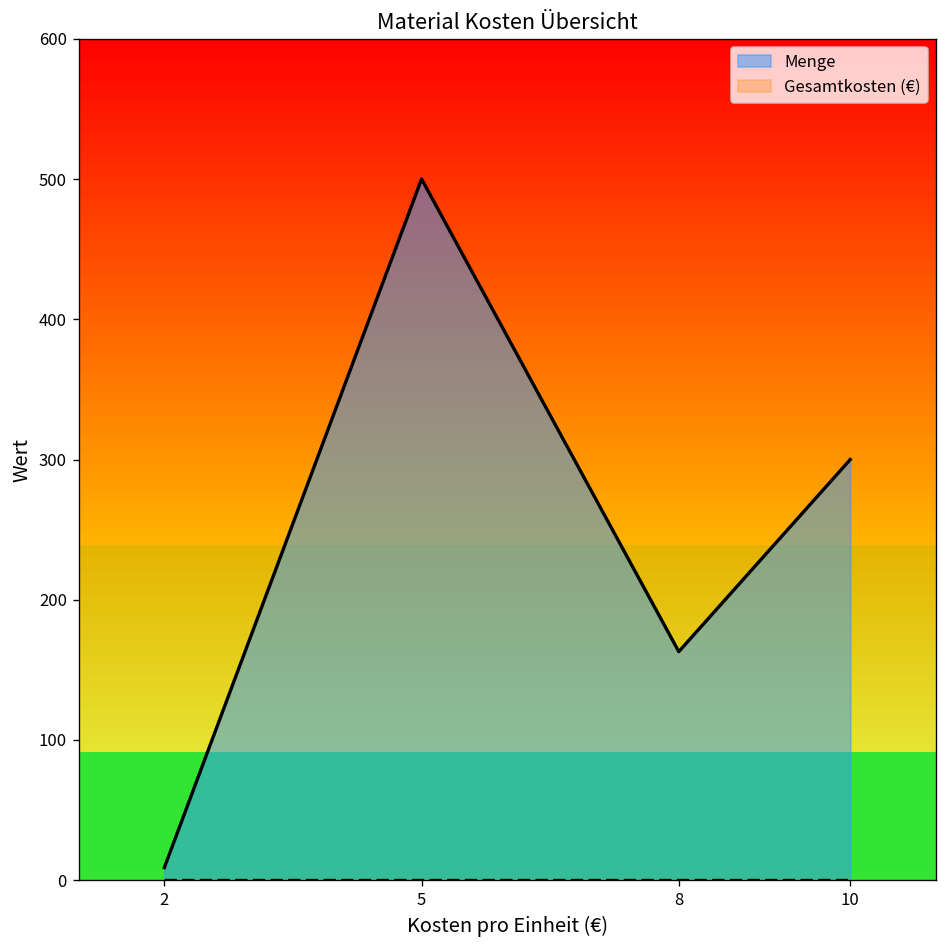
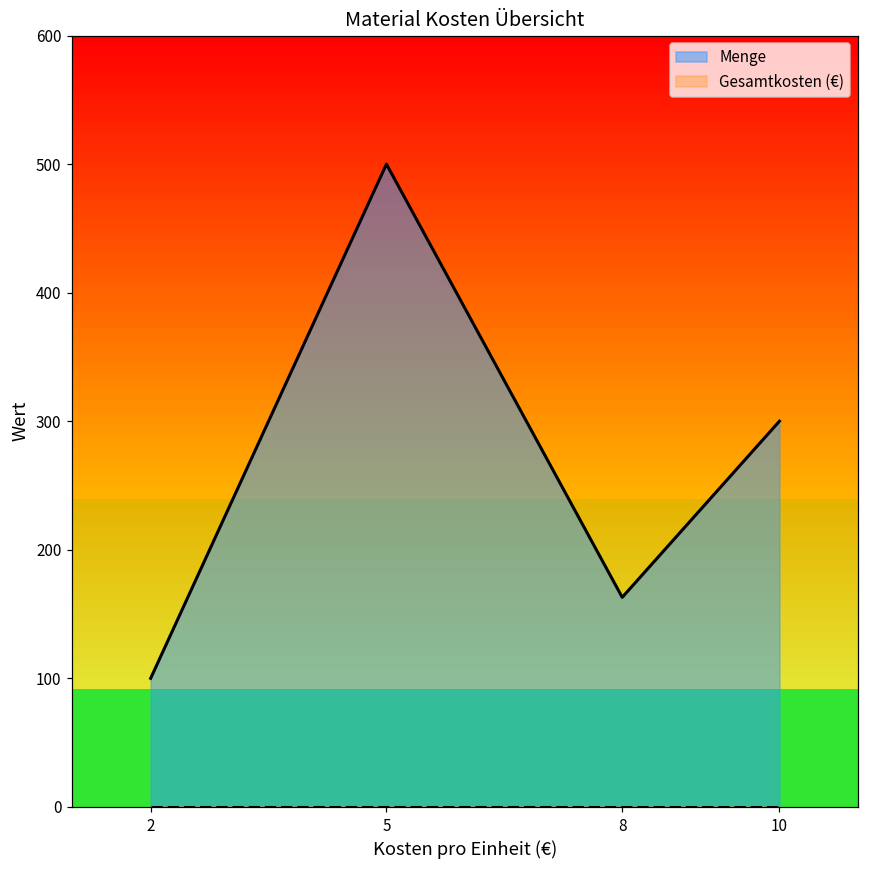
Menge, 2: 9 -> 100
